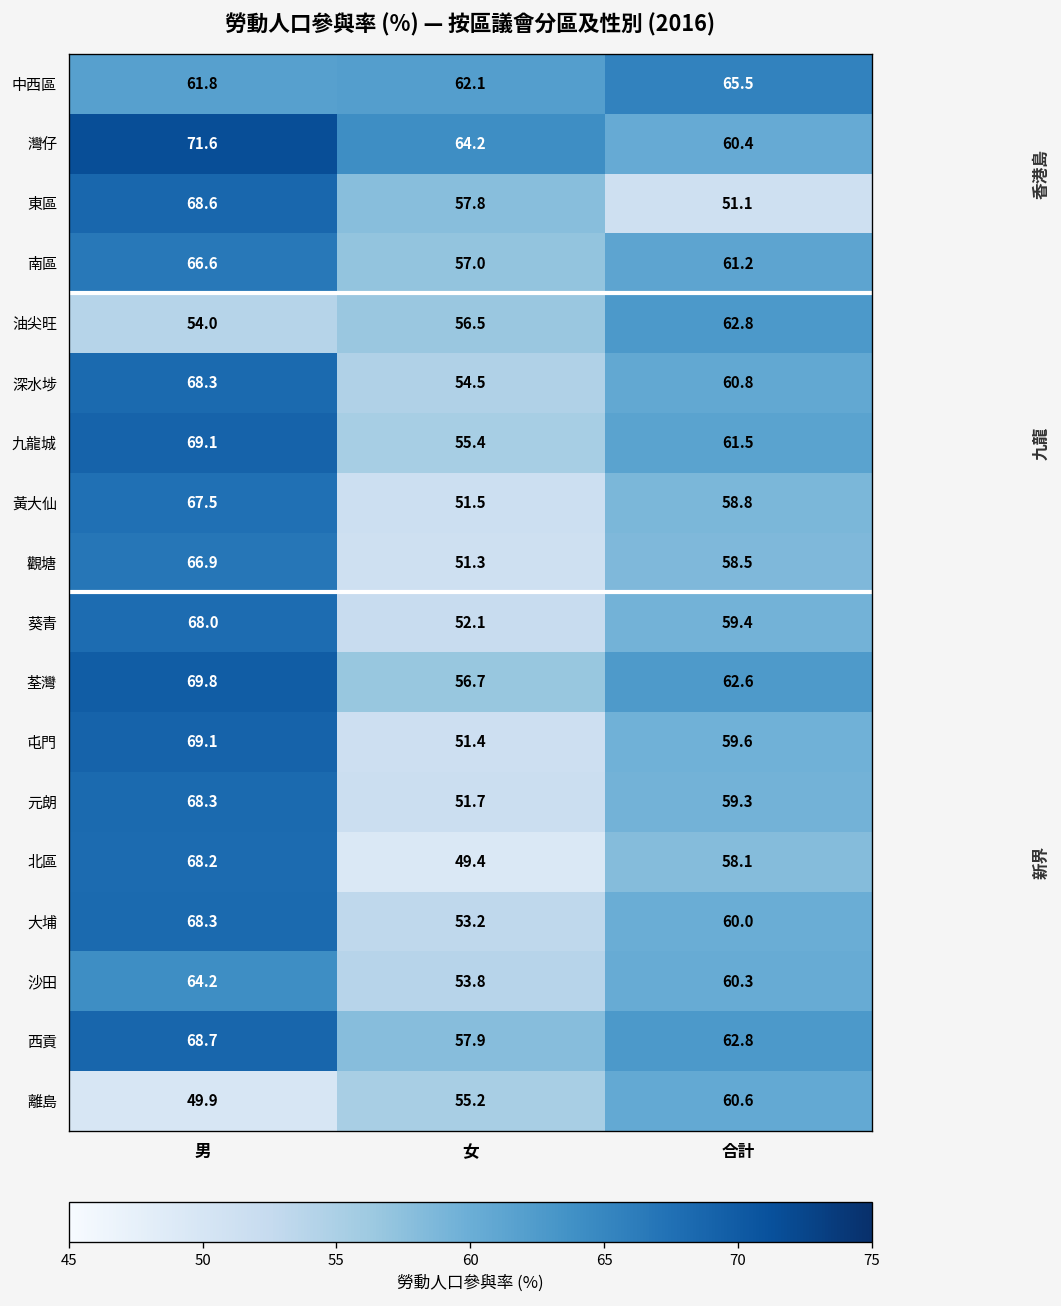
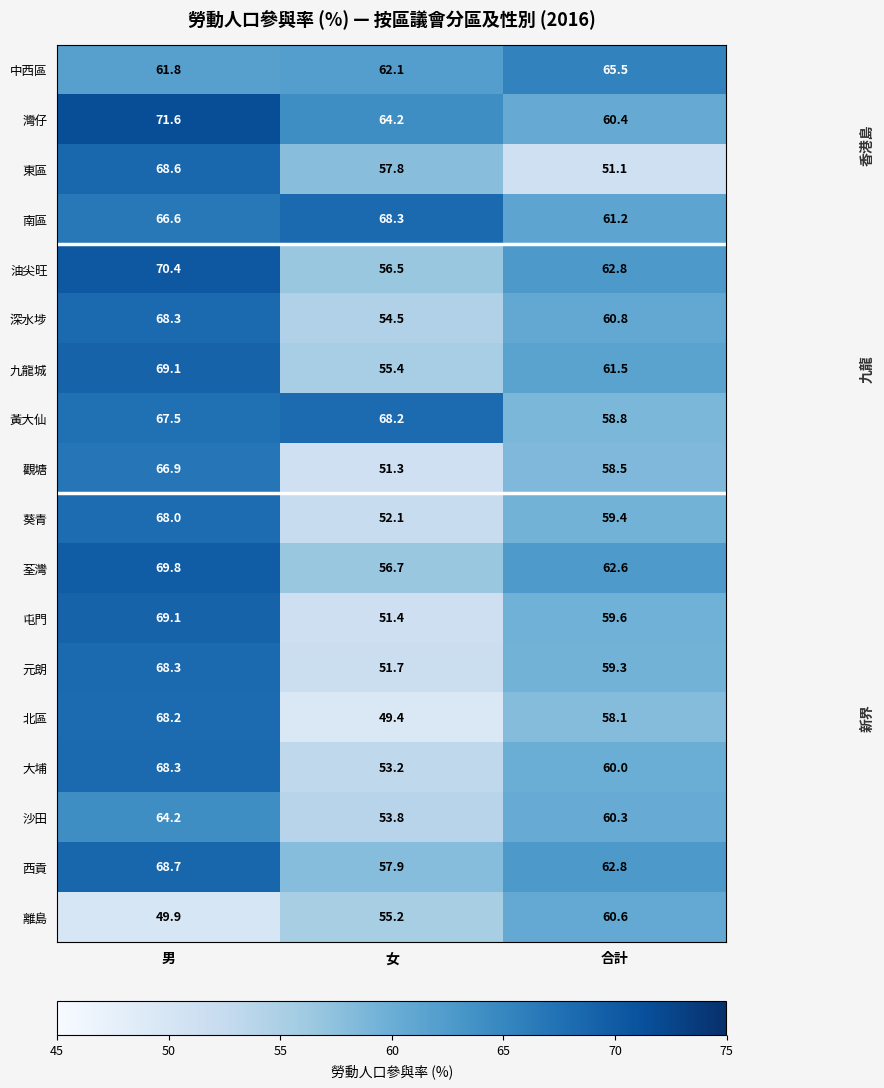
南區, 女: 57.0 -> 68.3
油尖旺, 男: 54.0 -> 70.4
黃大仙, 女: 51.5 -> 68.2
